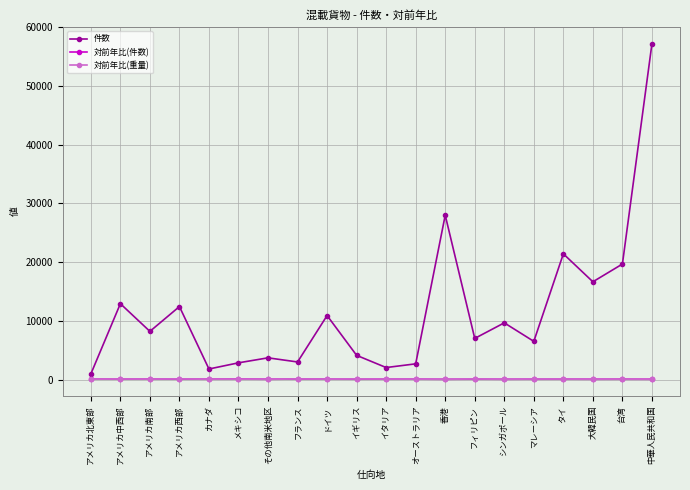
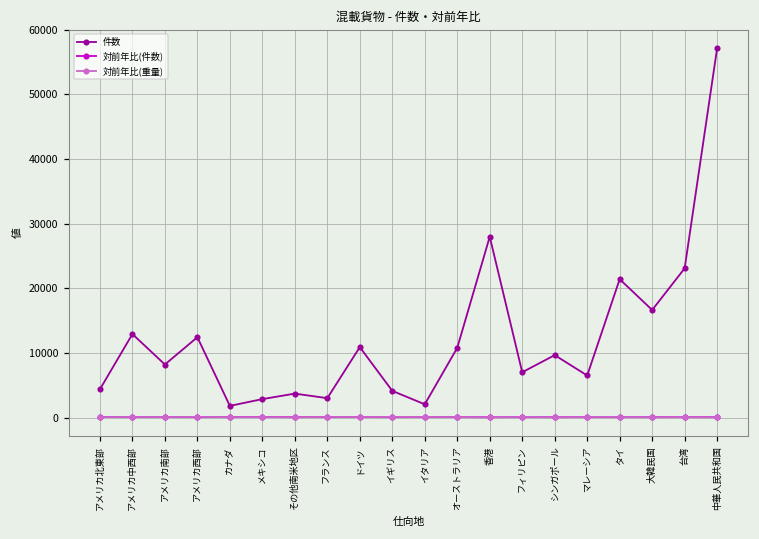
件数, アメリカ北東部: 1000 -> 4000
件数, オーストラリア: 3000 -> 11000
件数, 台湾: 20000 -> 23000
